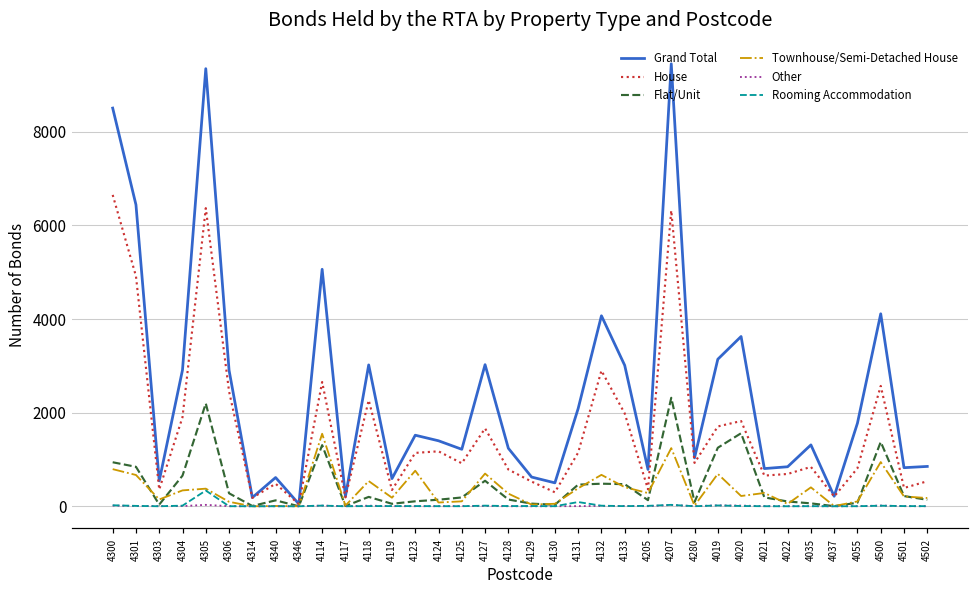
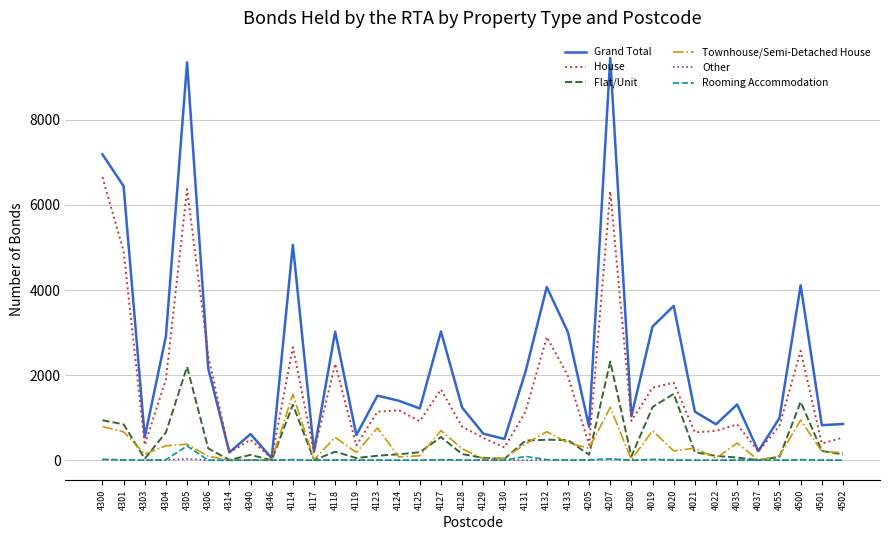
Grand Total, 4300: 8500 -> 7200
Grand Total, 4306: 2900 -> 2200
Grand Total, 4021: 800 -> 1100
Grand Total, 4055: 1800 -> 1000
